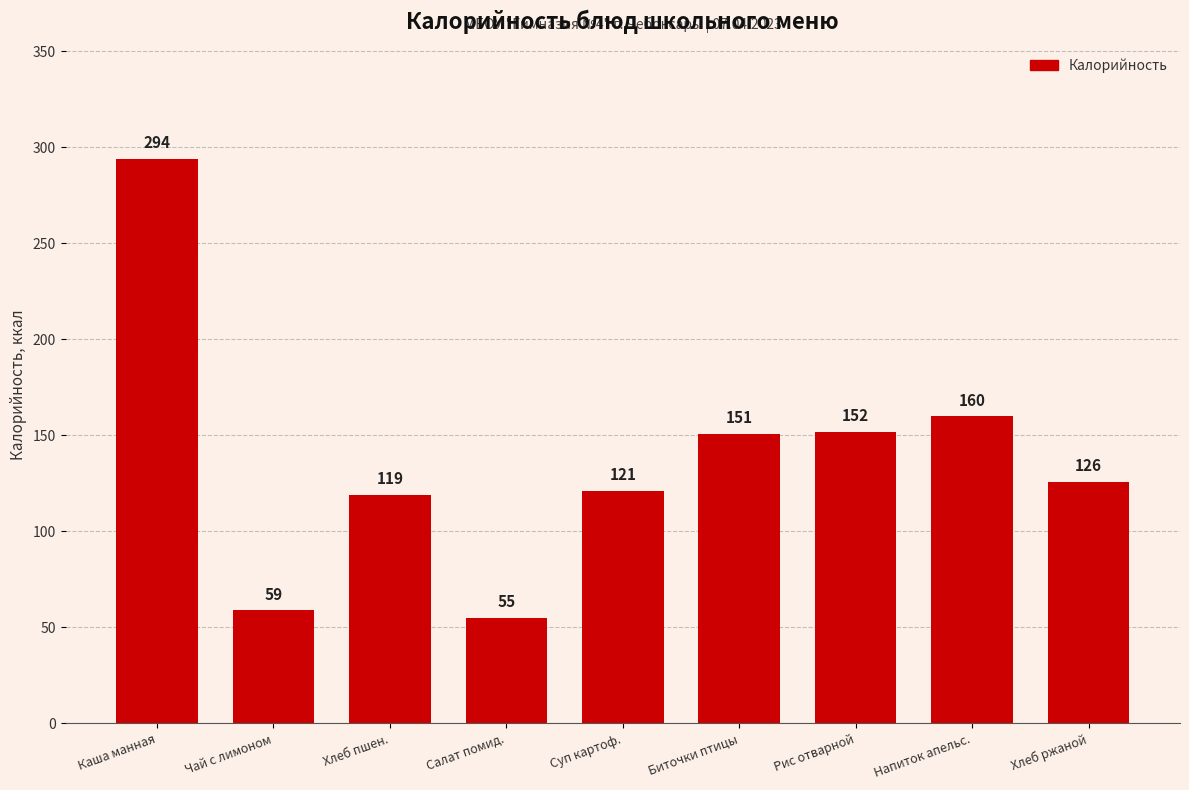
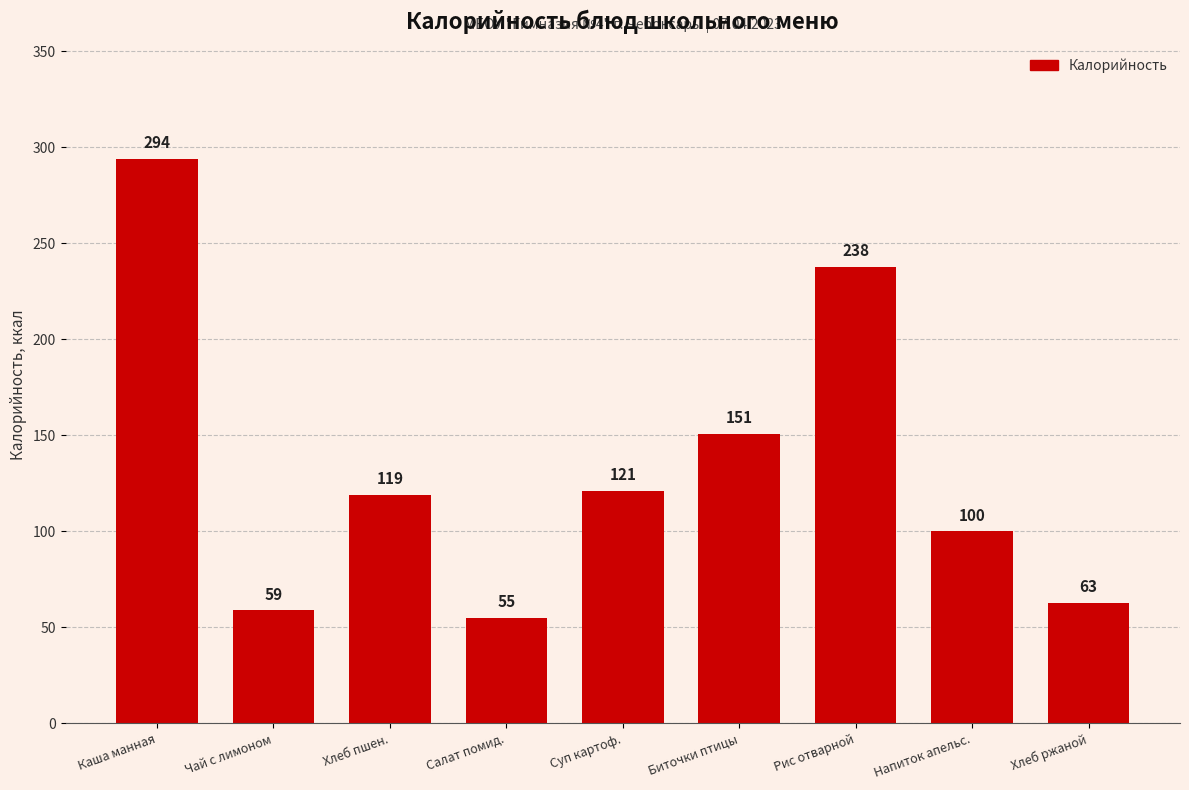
Рис отварной: 152 -> 238
Напиток апельс.: 160 -> 100
Хлеб ржаной: 126 -> 63
